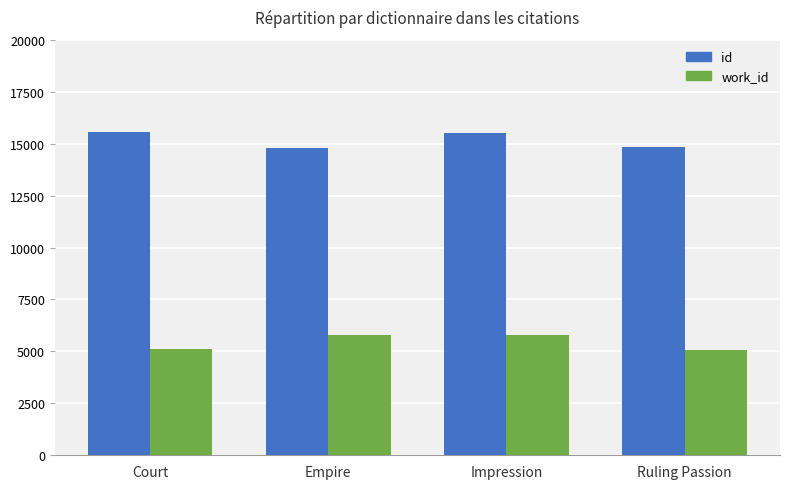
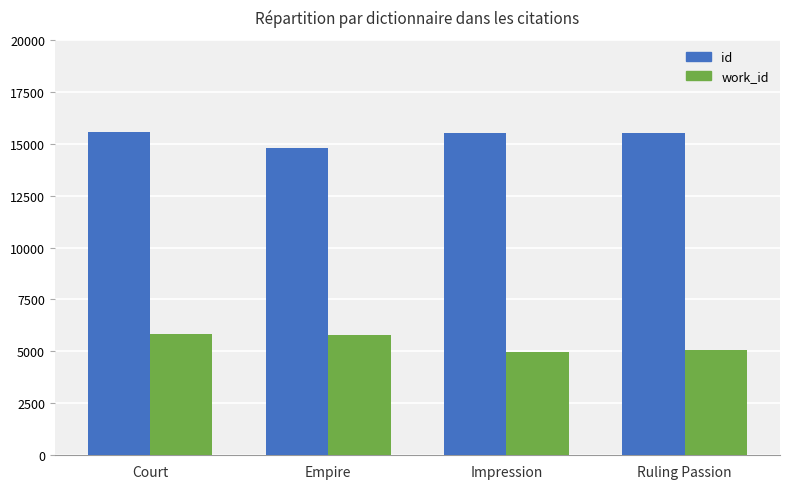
work_id, Court: 5100 -> 5800
work_id, Impression: 5800 -> 5000
id, Ruling Passion: 14800 -> 15500
